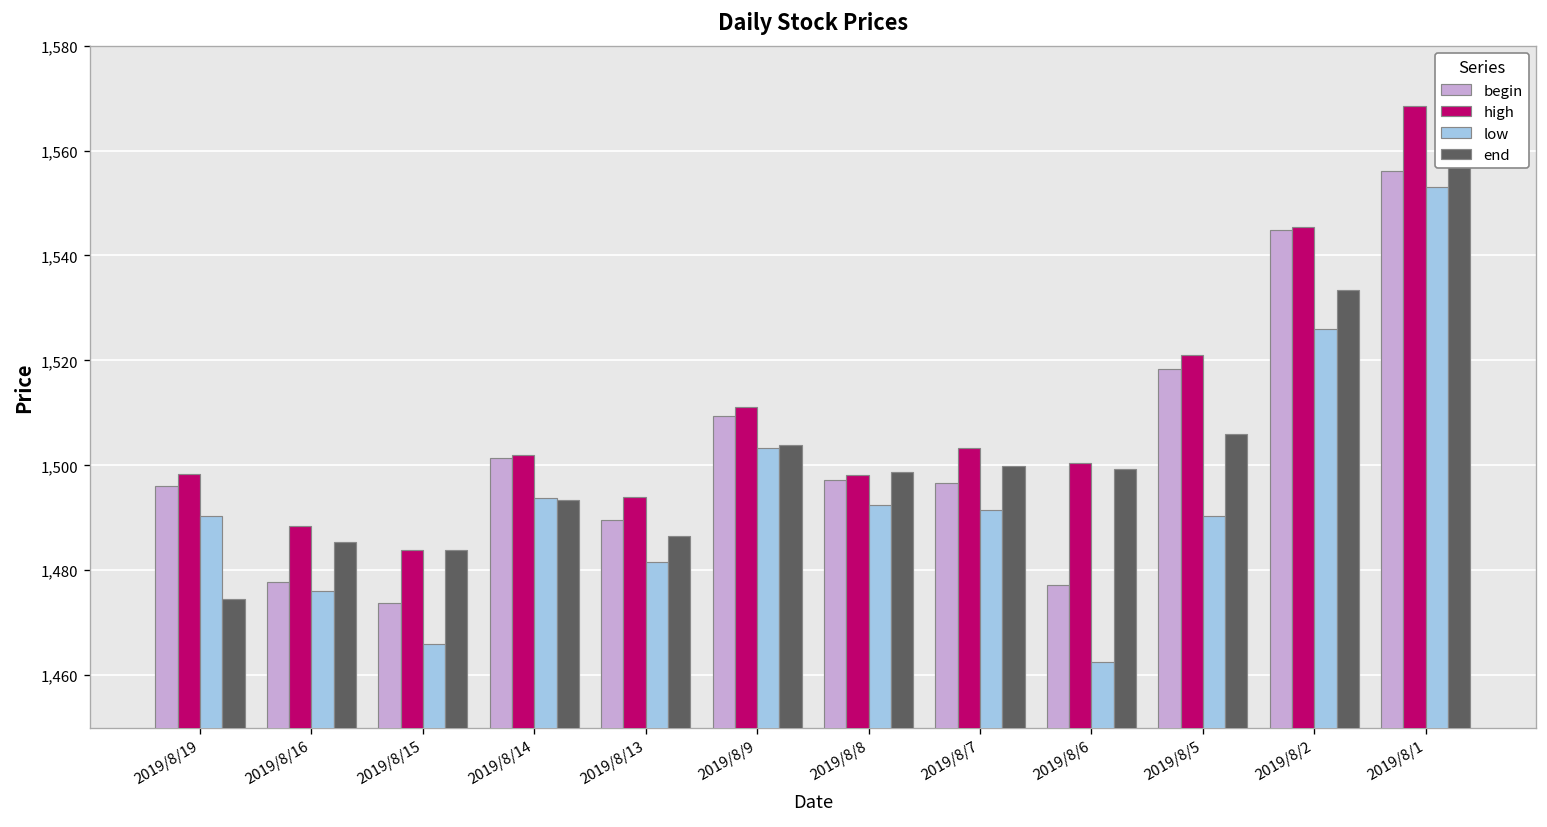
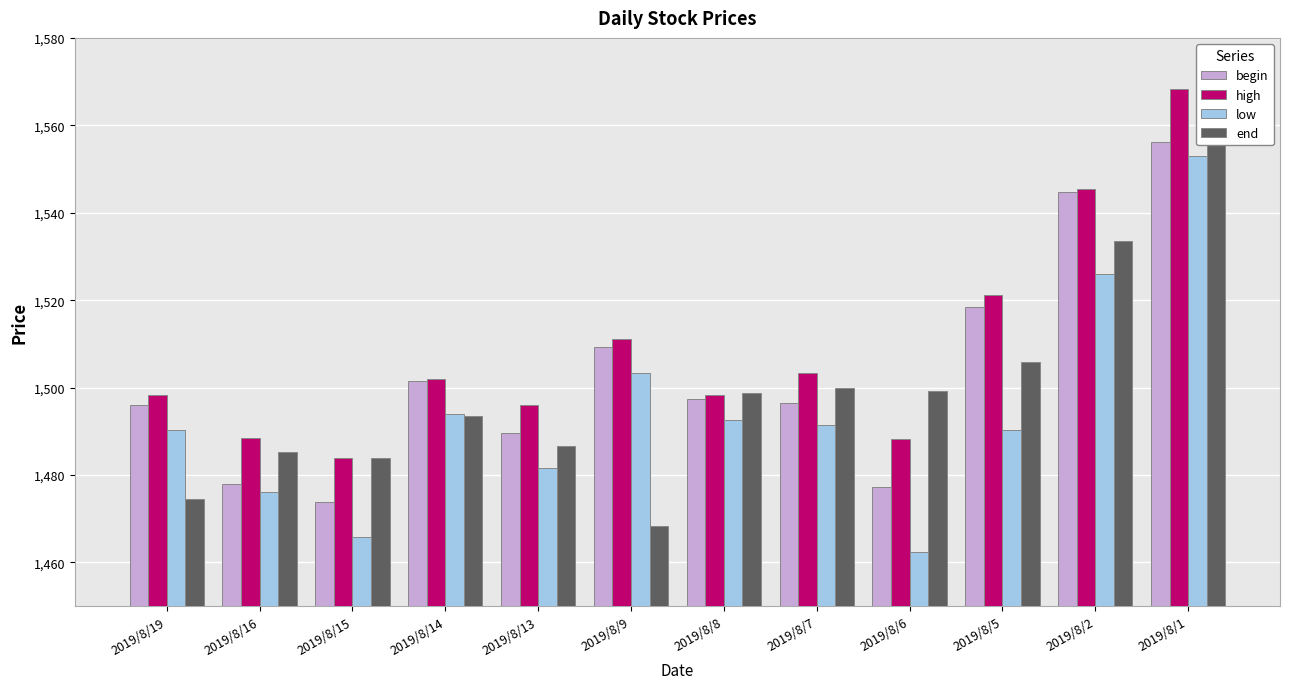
high, 2019/8/13: 1,494 -> 1,496
end, 2019/8/9: 1,504 -> 1,468
high, 2019/8/6: 1,500 -> 1,488
